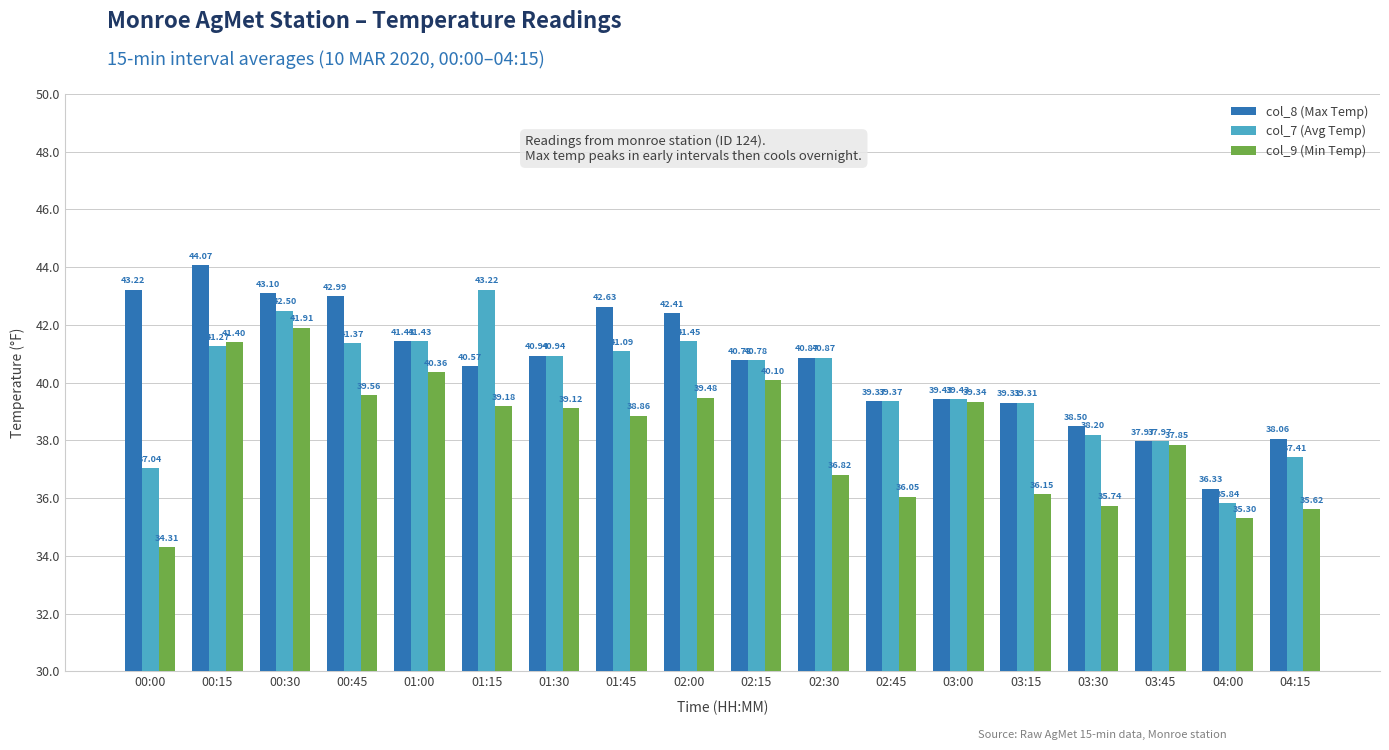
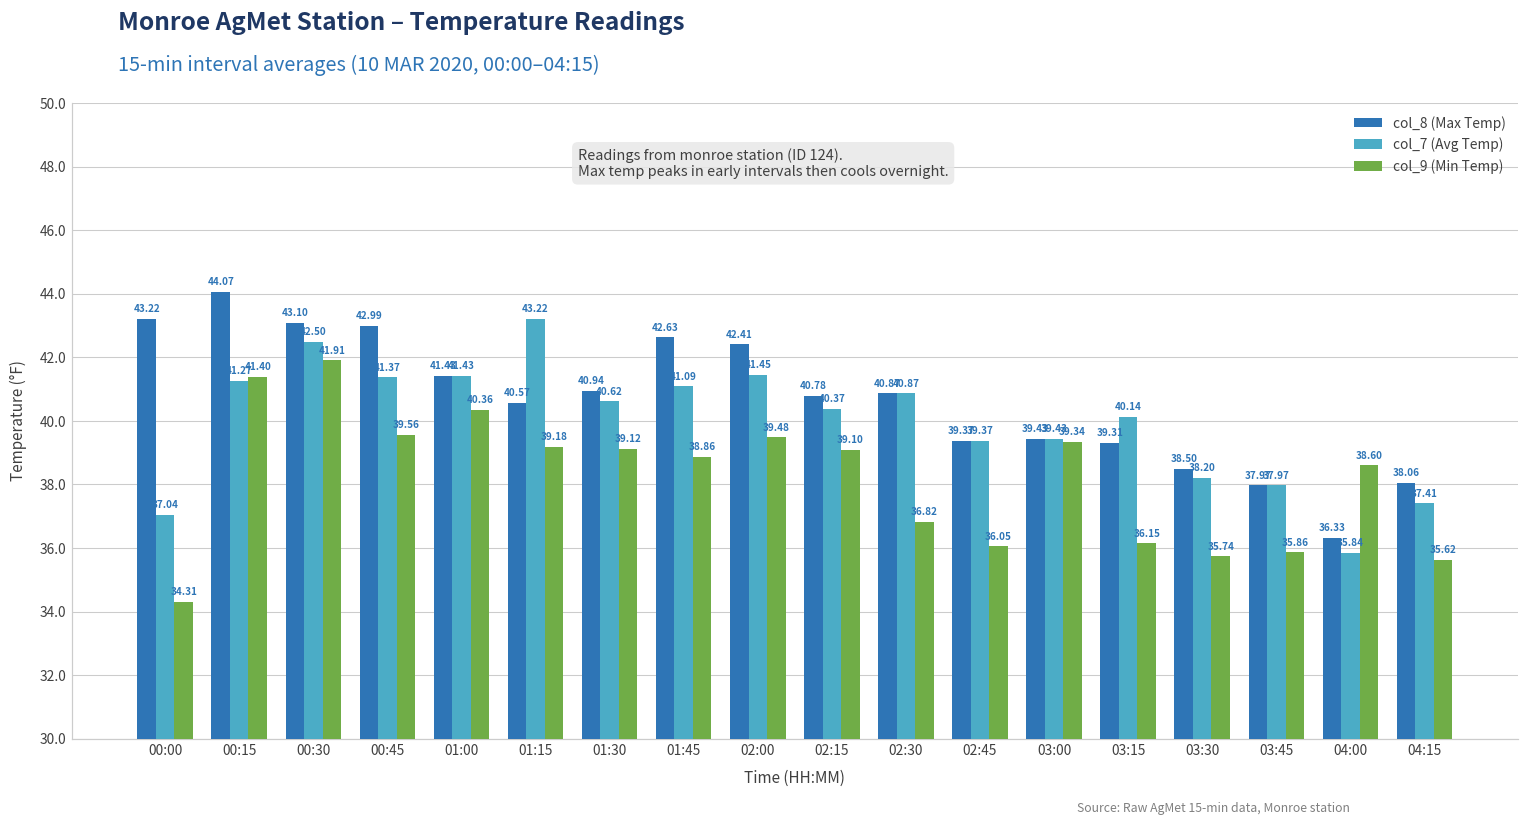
col_7 (Avg Temp), 01:30: 40.94 -> 40.62
col_7 (Avg Temp), 02:15: 40.78 -> 40.37
col_9 (Min Temp), 02:15: 40.10 -> 39.10
col_7 (Avg Temp), 03:15: 39.31 -> 40.14
col_9 (Min Temp), 03:45: 37.85 -> 35.86
col_9 (Min Temp), 04:00: 35.30 -> 38.60
